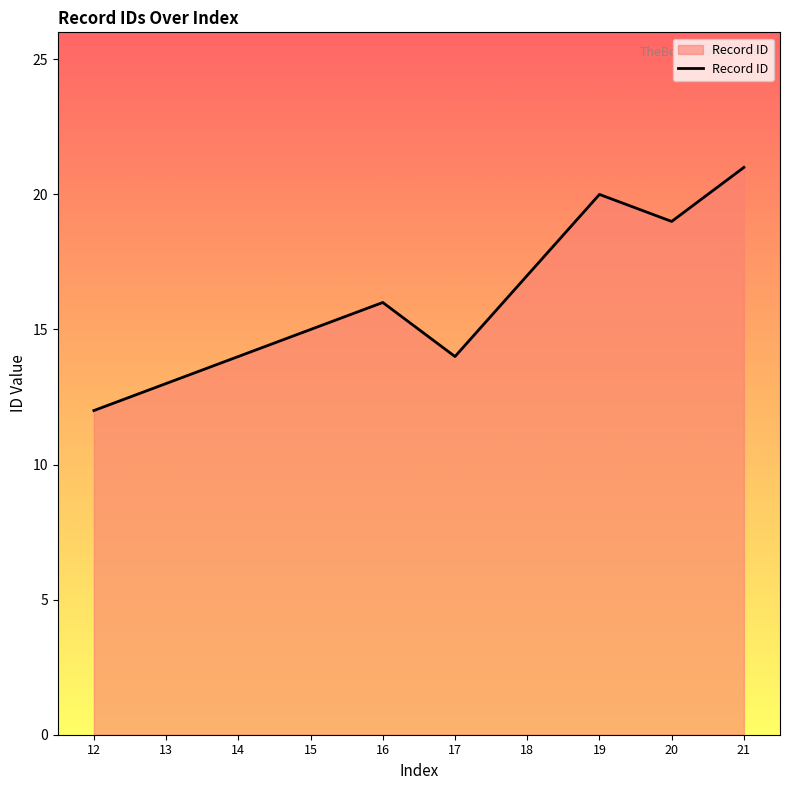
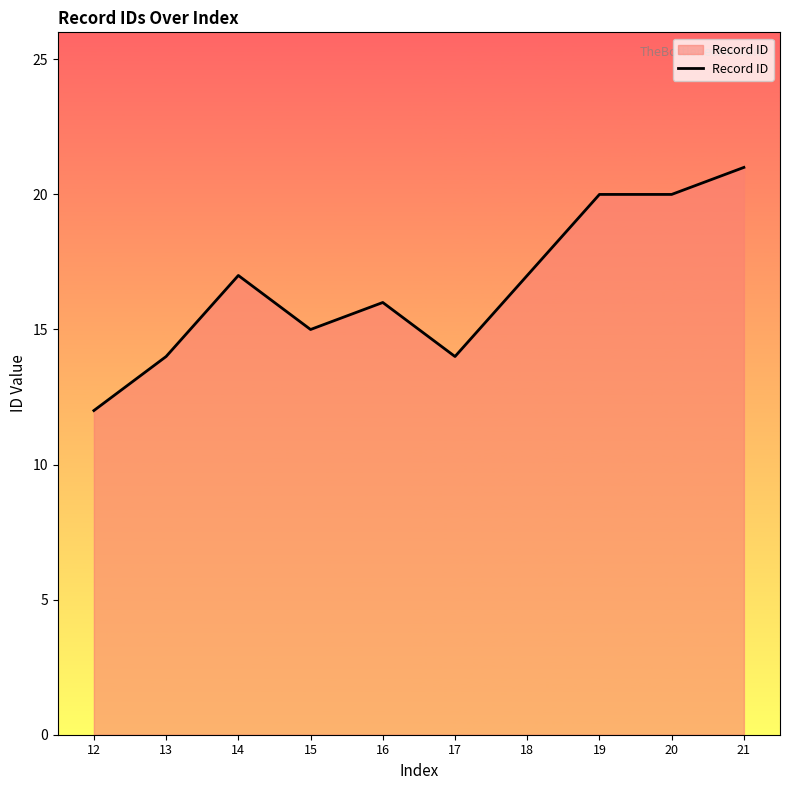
13: 13 -> 14
14: 14 -> 17
20: 19 -> 20
